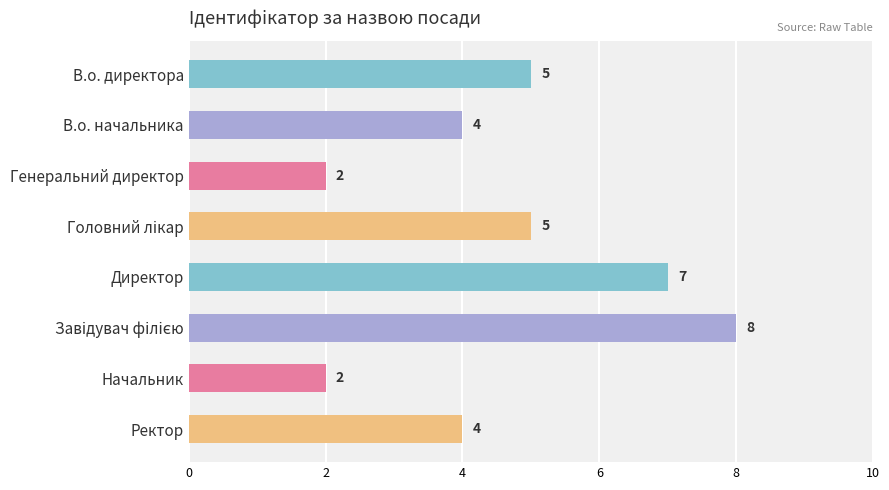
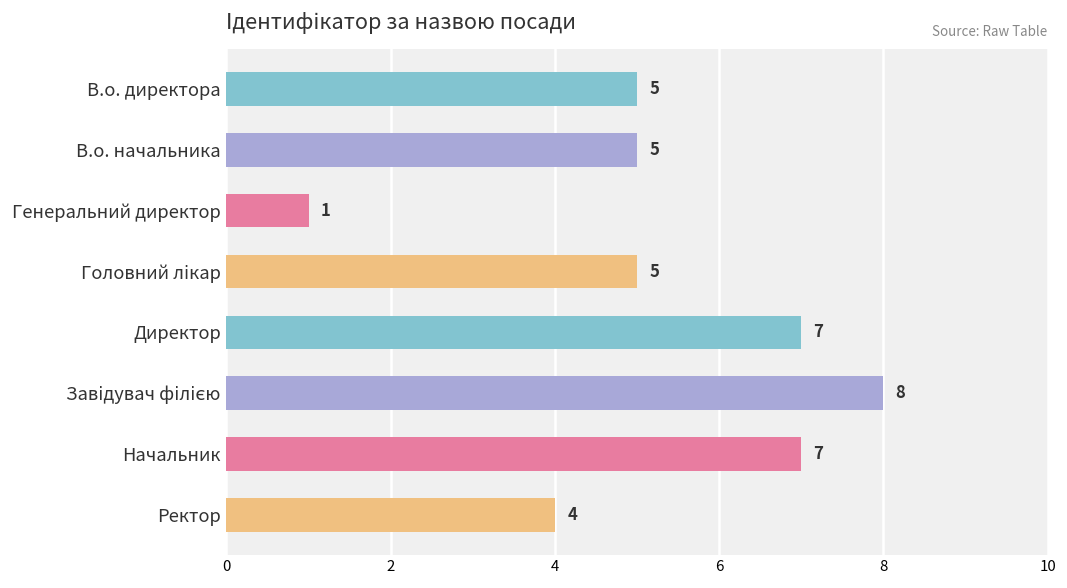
В.о. начальника: 4 -> 5
Генеральний директор: 2 -> 1
Начальник: 2 -> 7
